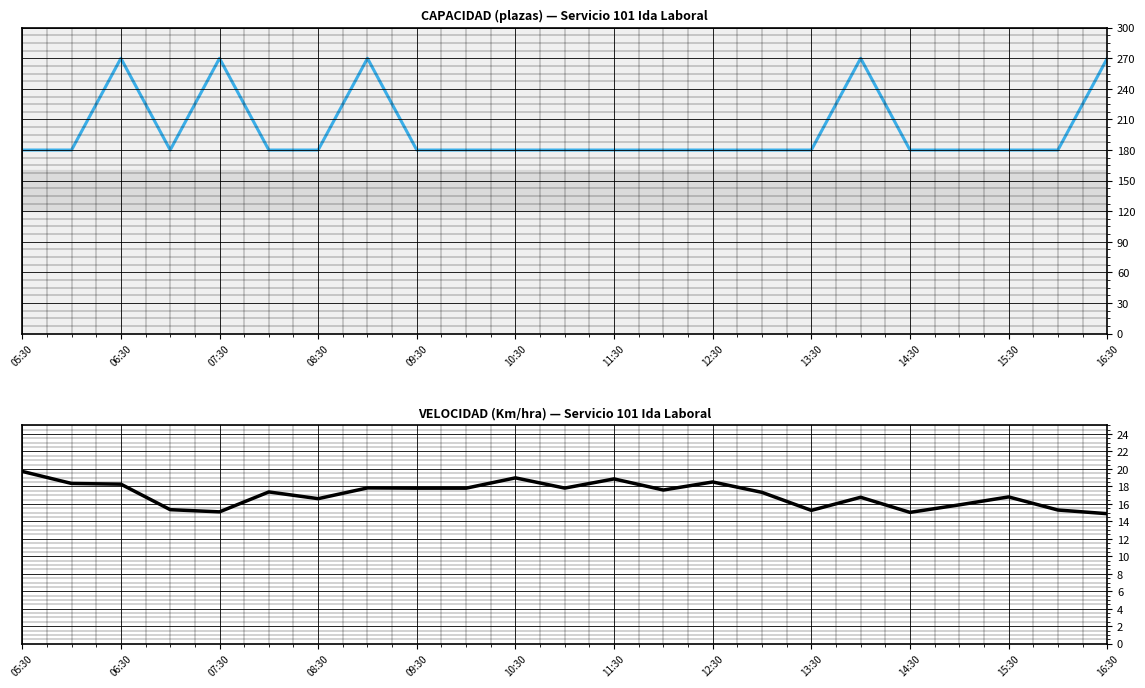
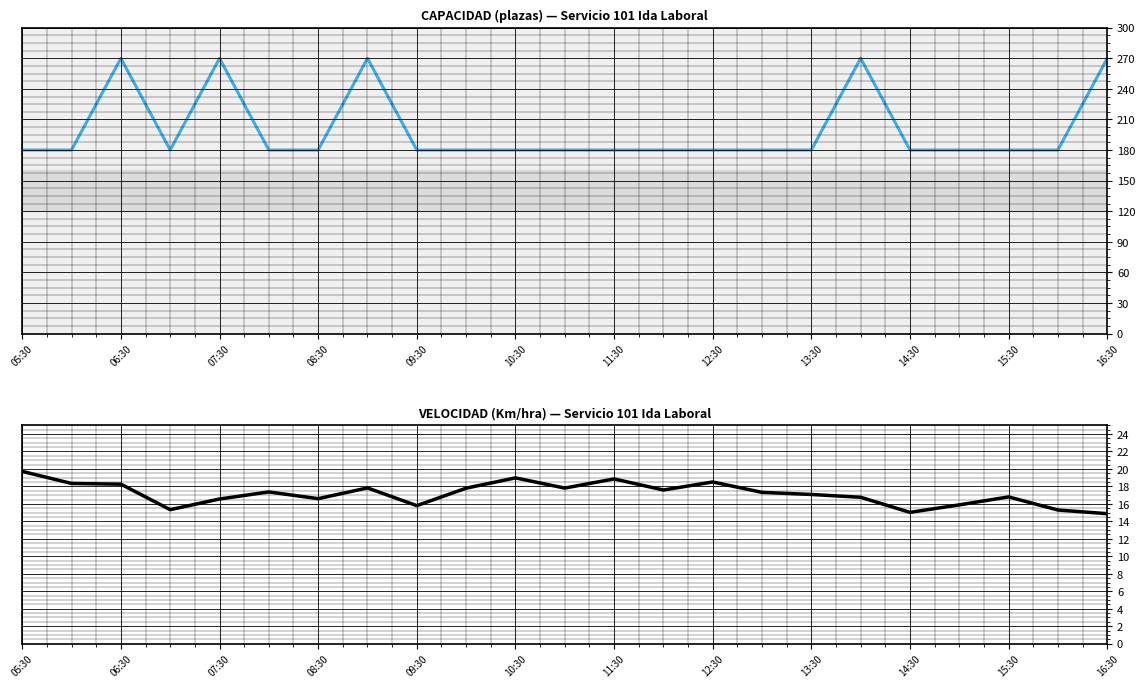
VELOCIDAD (Km/hra) — Servicio 101 Ida Laboral, 07:30: 15 -> 17
VELOCIDAD (Km/hra) — Servicio 101 Ida Laboral, 09:30: 18 -> 16
VELOCIDAD (Km/hra) — Servicio 101 Ida Laboral, 13:30: 15 -> 17
